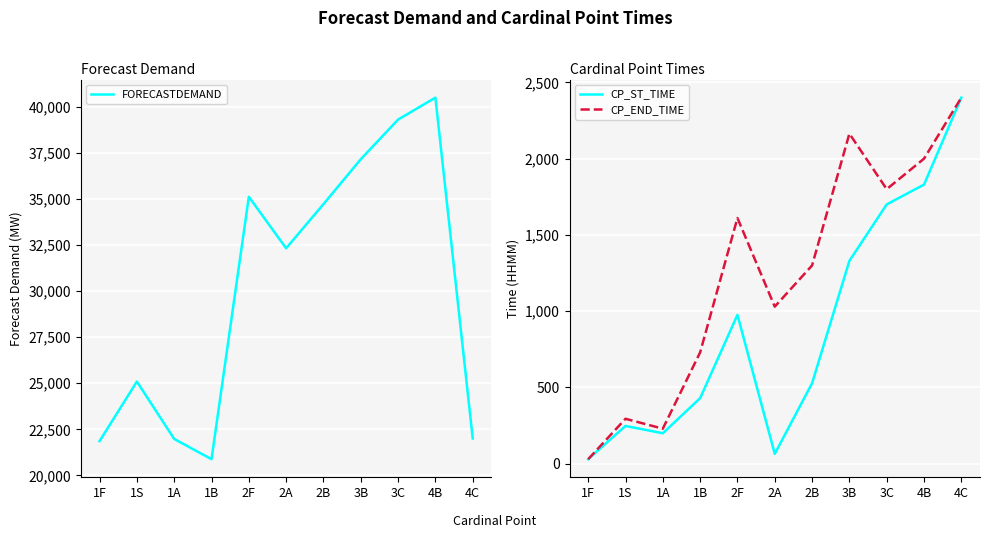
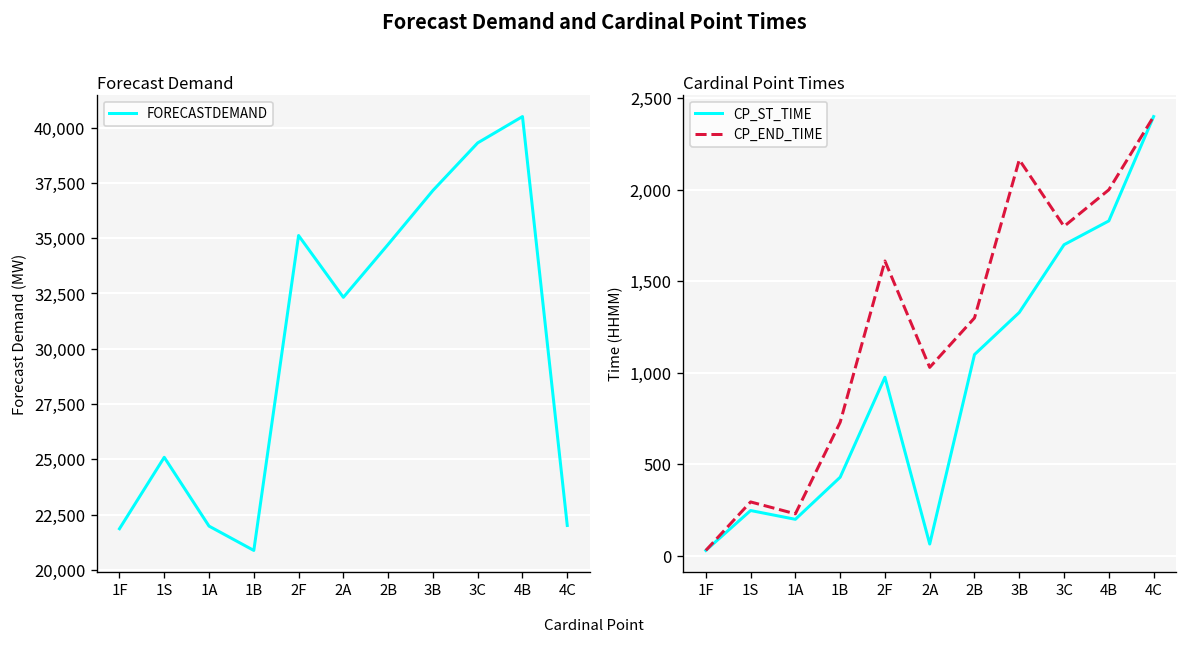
Cardinal Point Times, CP_ST_TIME, 2B: 530 -> 1,100
